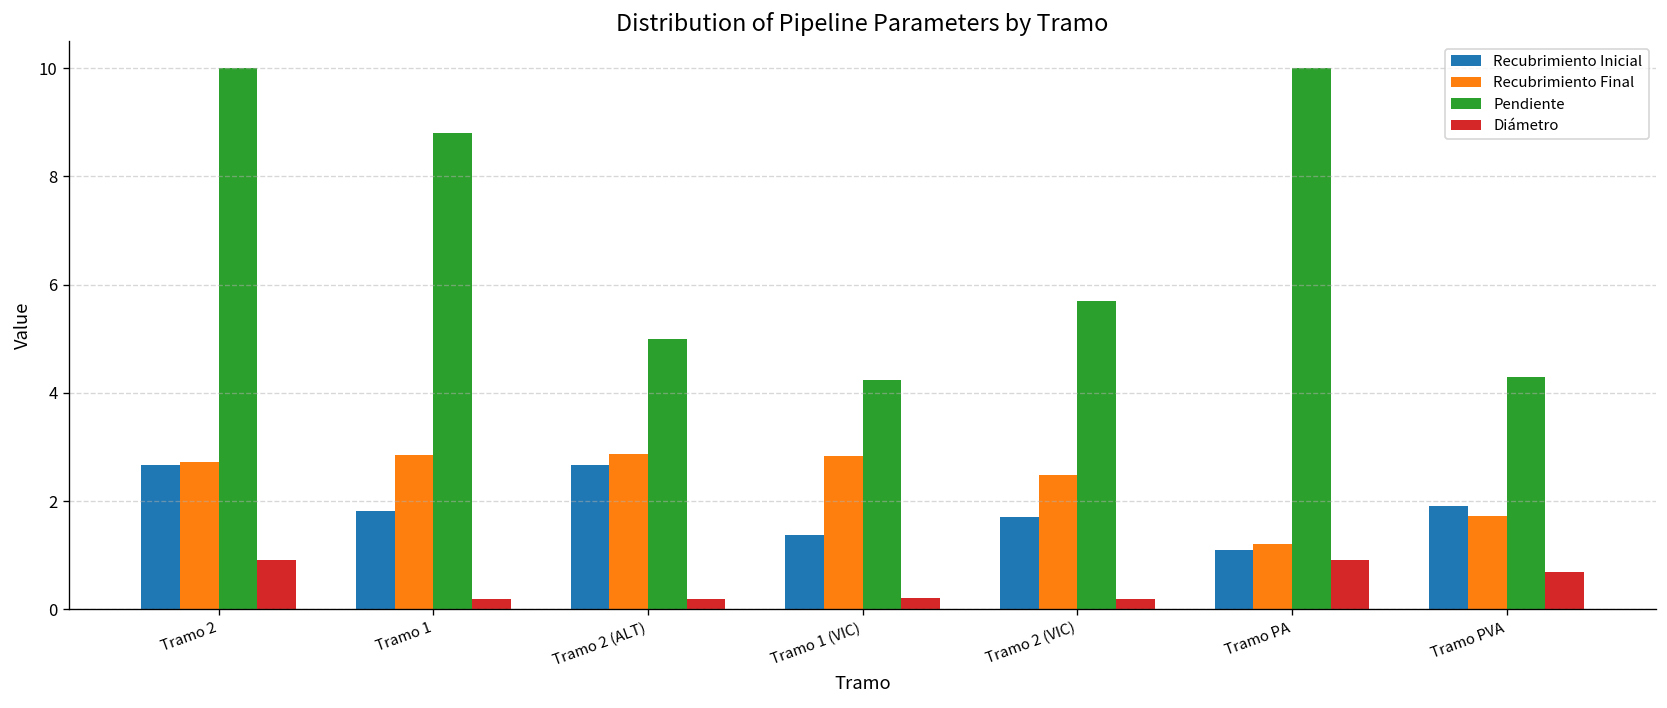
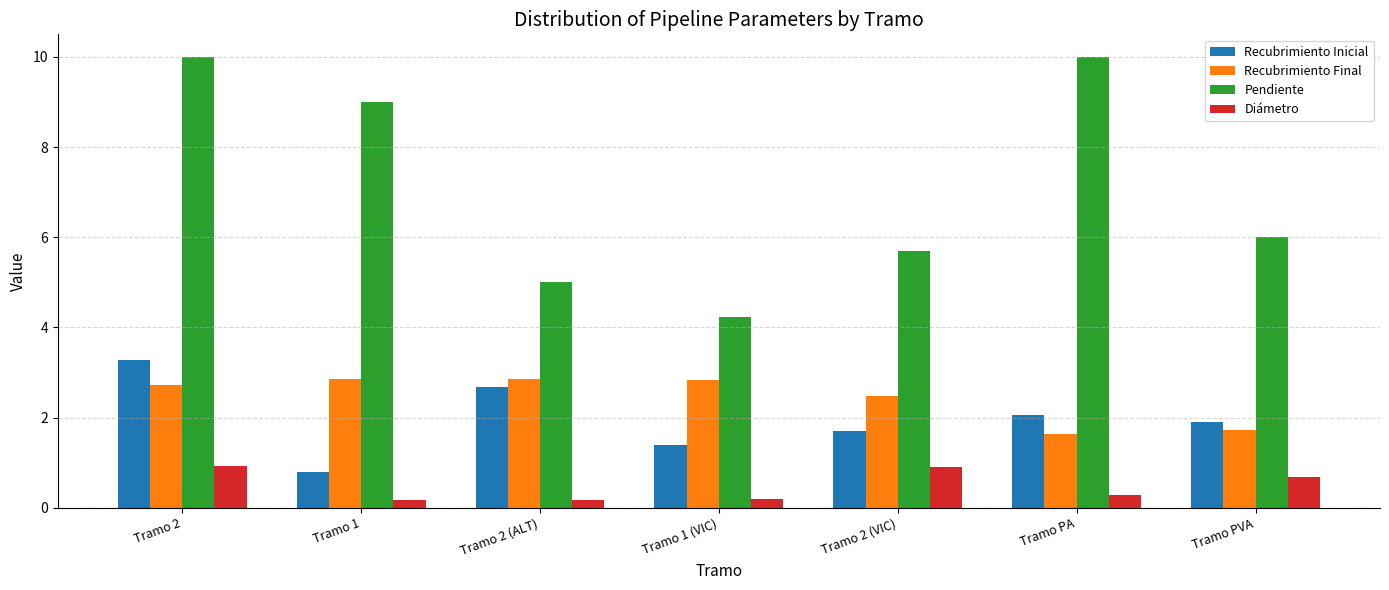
Recubrimiento Inicial, Tramo 2: 2.7 -> 3.3
Recubrimiento Inicial, Tramo 1: 1.8 -> 0.8
Pendiente, Tramo 1: 8.8 -> 9.0
Diámetro, Tramo 2 (VIC): 0.2 -> 0.9
Recubrimiento Inicial, Tramo PA: 1.1 -> 2.0
Recubrimiento Final, Tramo PA: 1.2 -> 1.6
Diámetro, Tramo PA: 0.9 -> 0.3
Pendiente, Tramo PVA: 4.3 -> 6.0
